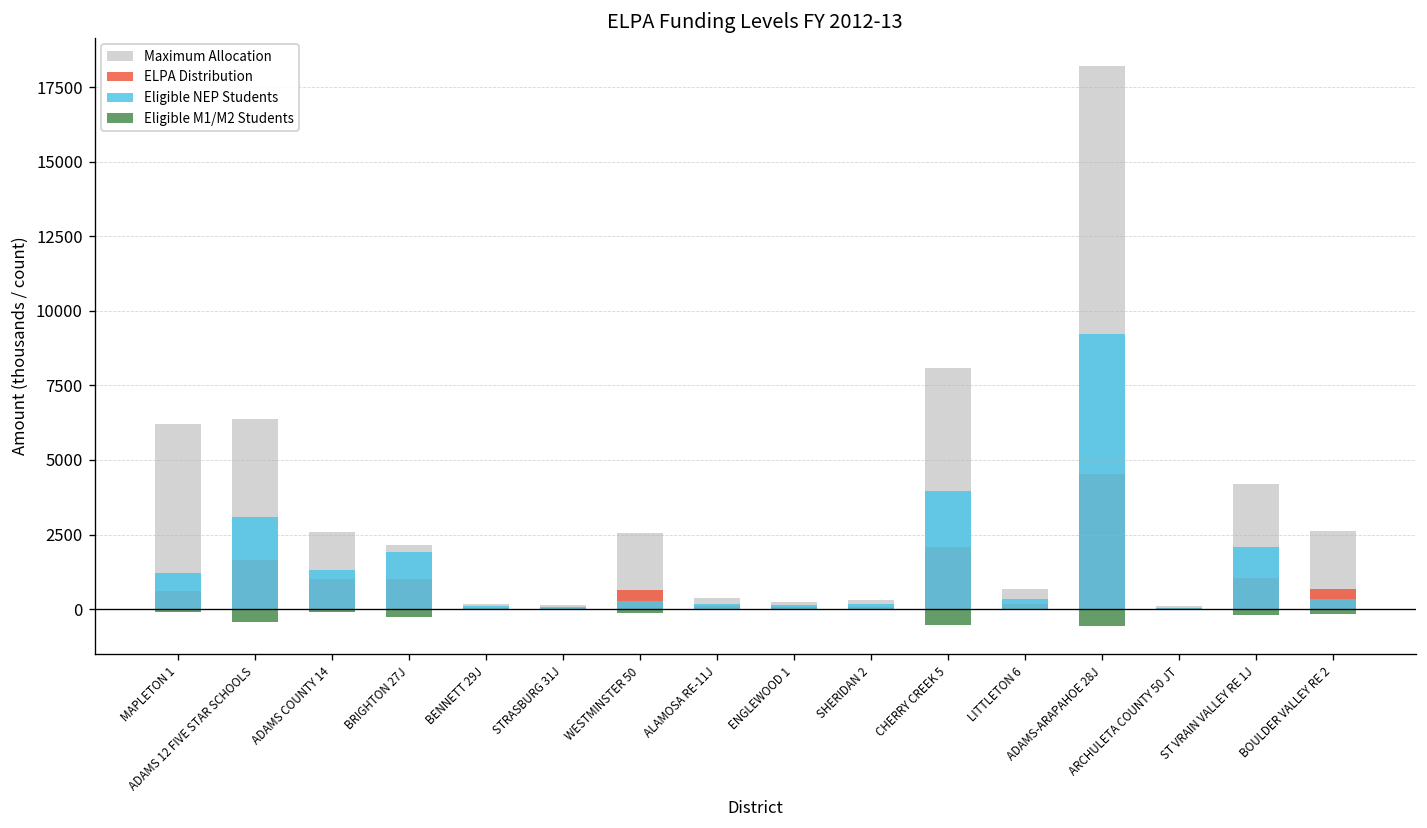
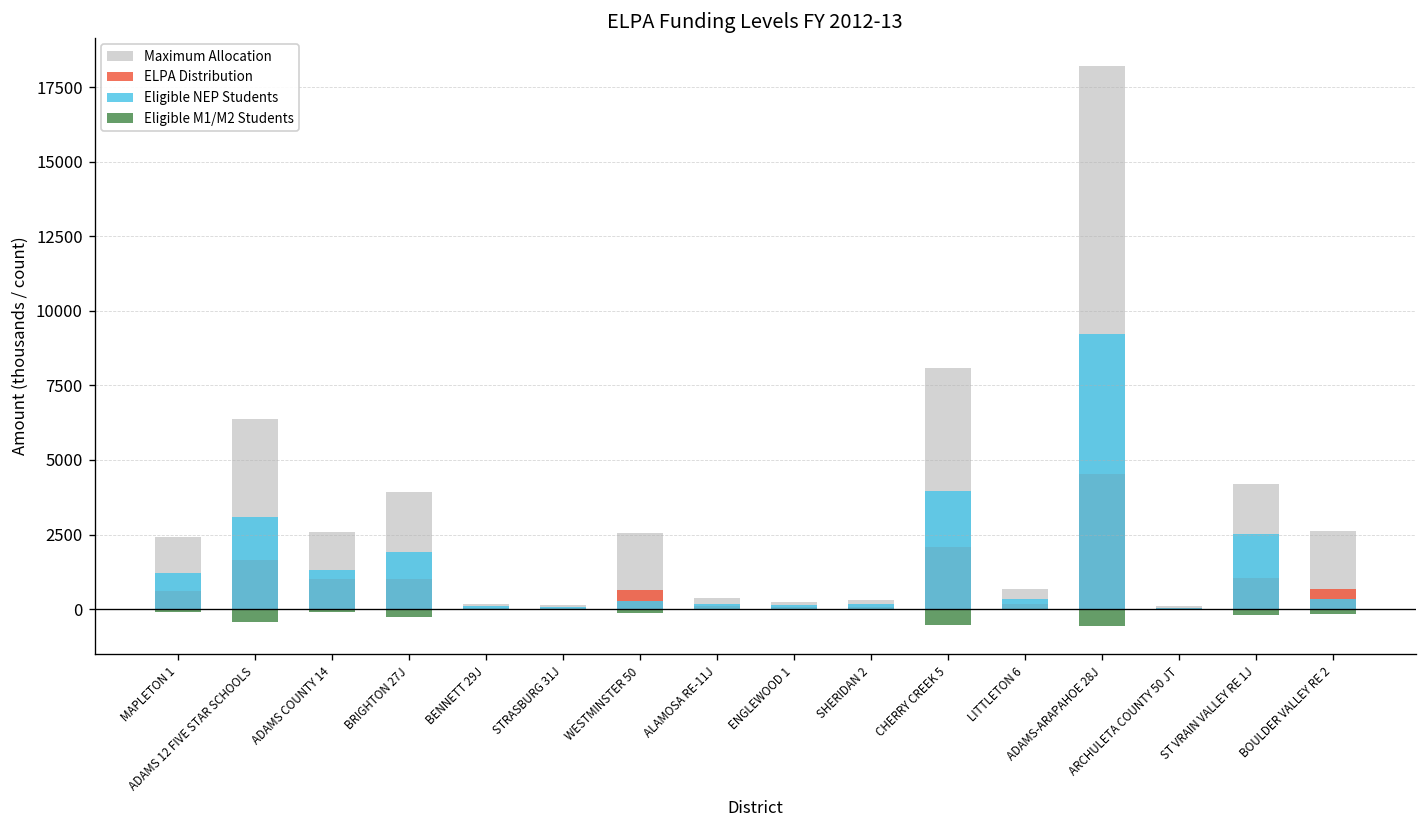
Maximum Allocation, MAPLETON 1: 6200 -> 2400
Maximum Allocation, BRIGHTON 27J: 2100 -> 3900
Eligible NEP Students, ST VRAIN VALLEY RE 1J: 2100 -> 2500
